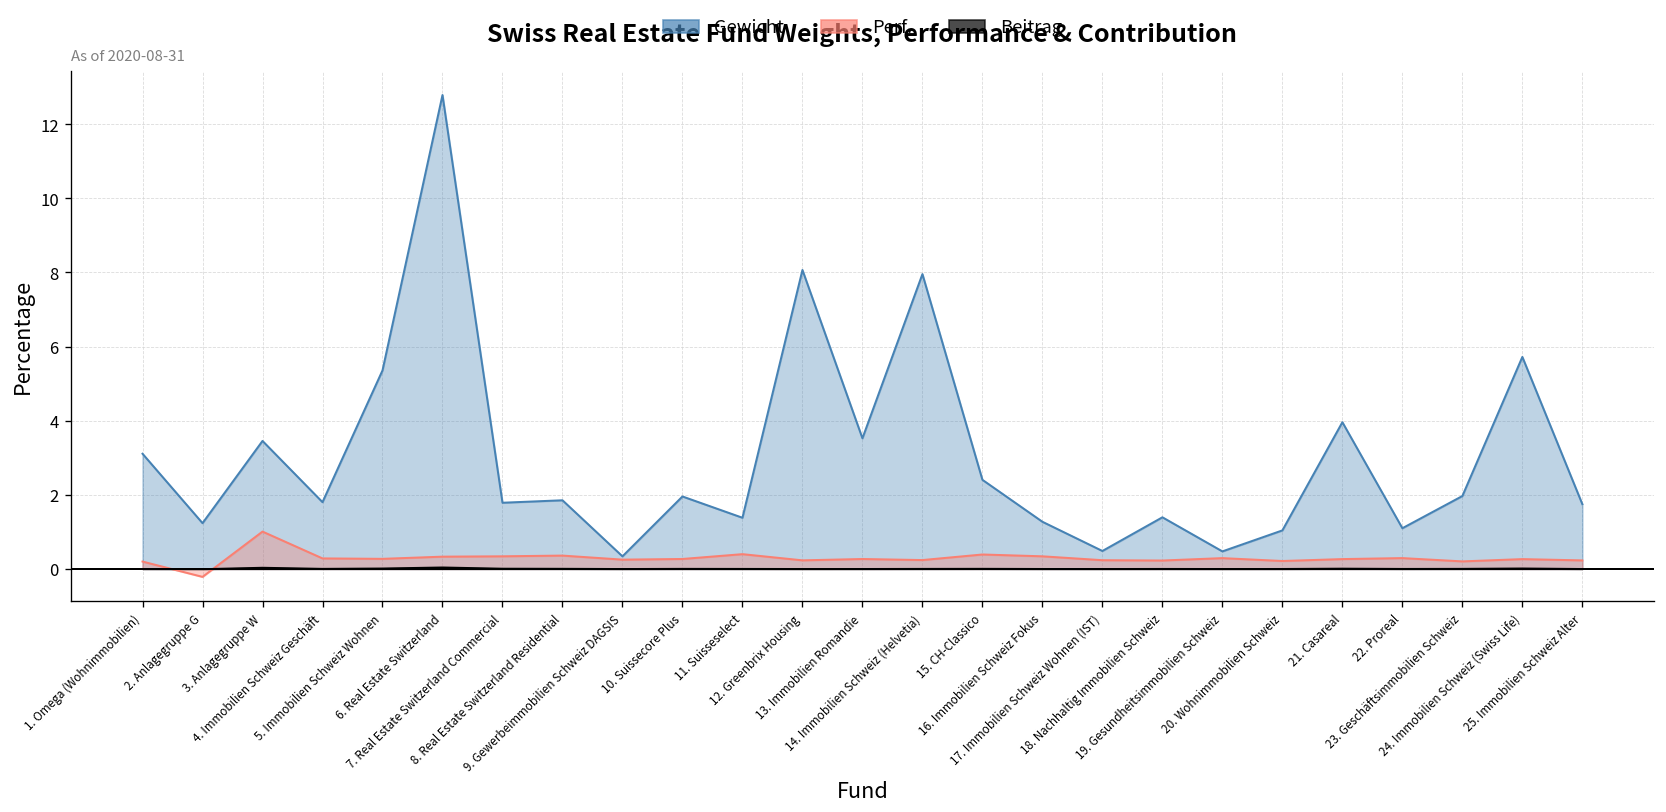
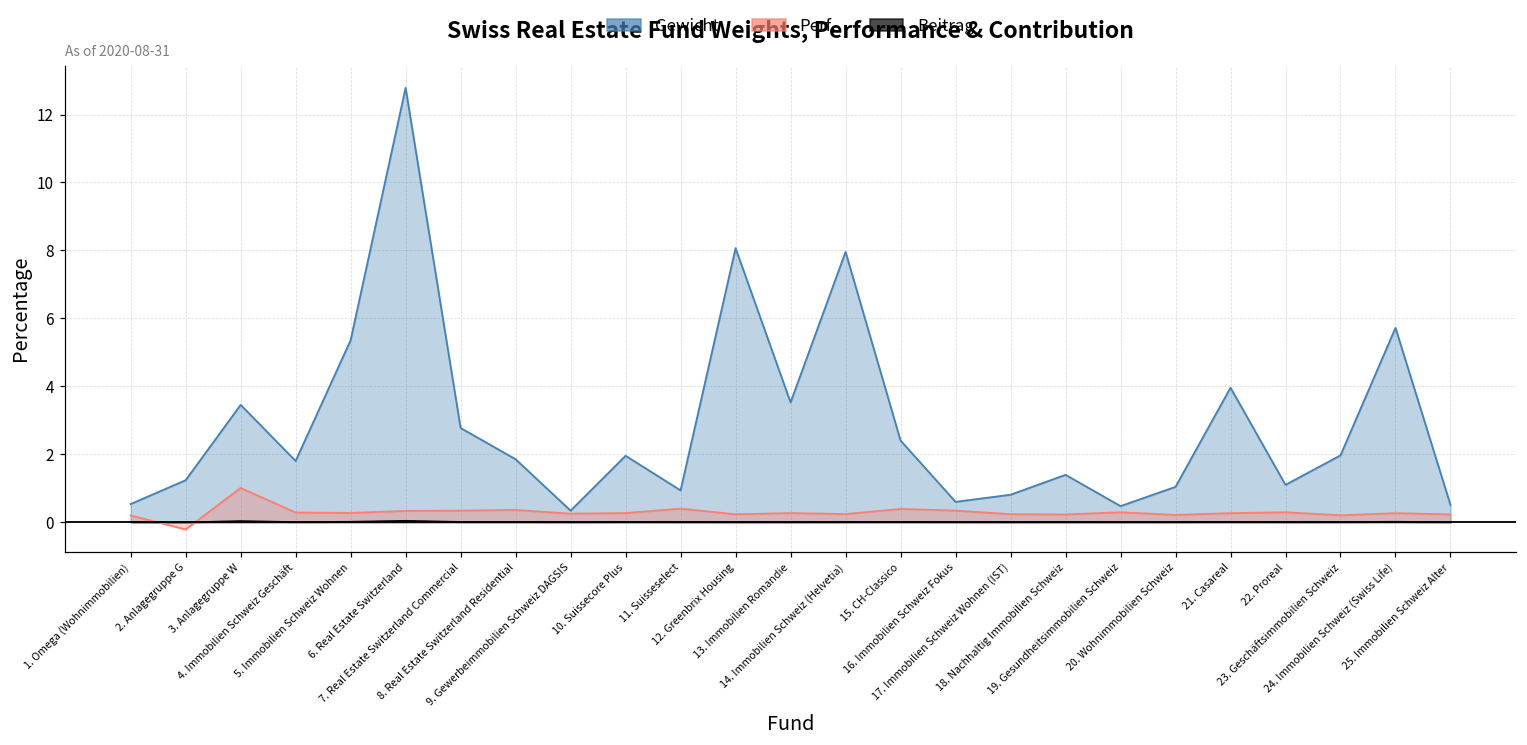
Gewicht, 1. Omega (Wohnimmobilien): 3.1 -> 0.5
Gewicht, 7. Real Estate Switzerland Commercial: 1.8 -> 2.8
Gewicht, 11. Suisseselect: 1.4 -> 0.9
Gewicht, 16. Immobilien Schweiz Fokus: 1.3 -> 0.6
Gewicht, 17. Immobilien Schweiz Wohnen (IST): 0.5 -> 0.8
Gewicht, 25. Immobilien Schweiz Alter: 1.7 -> 0.5
